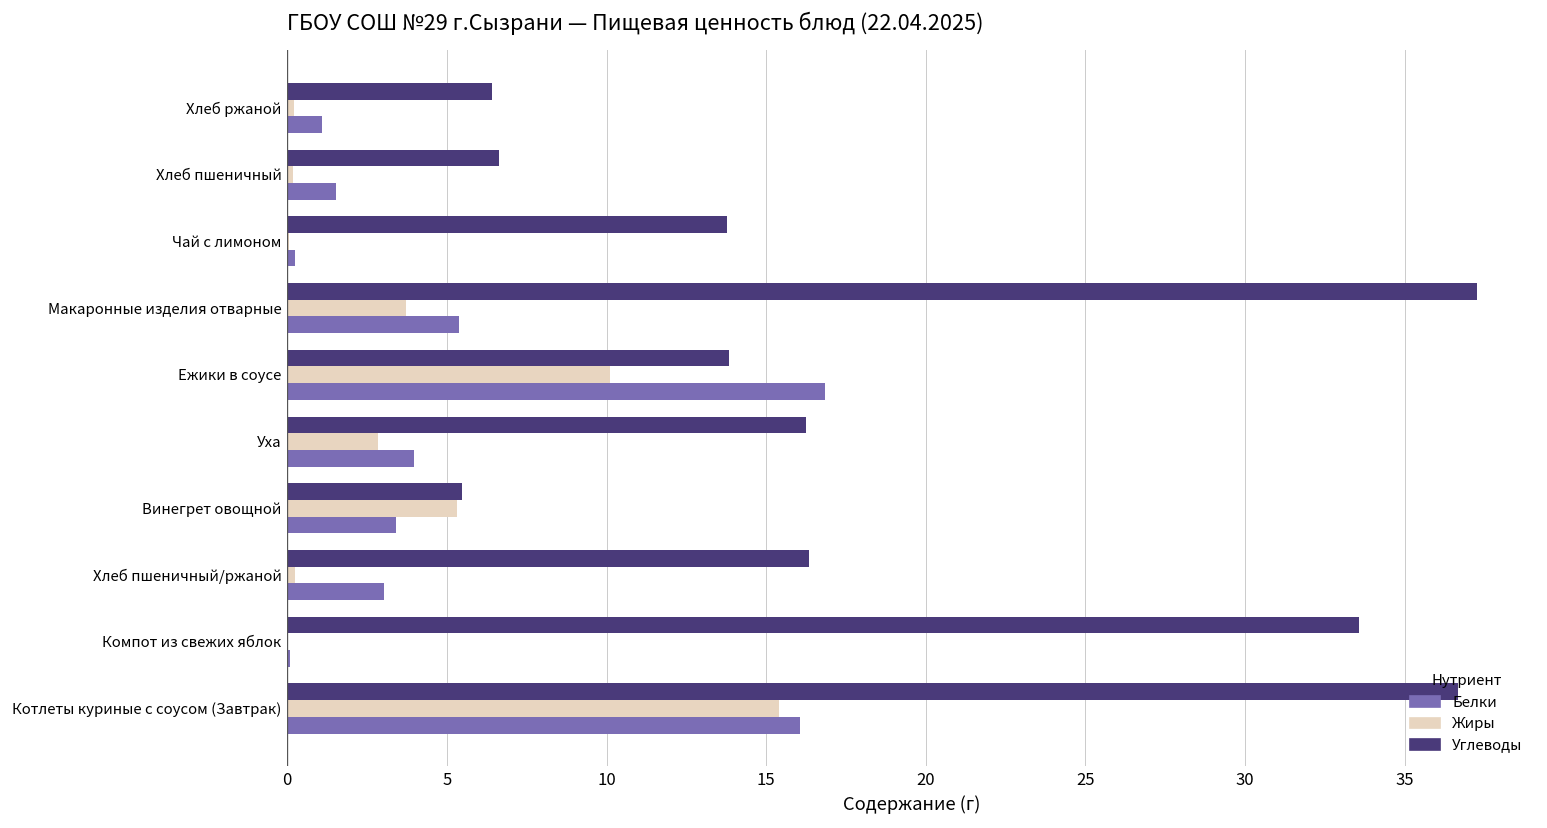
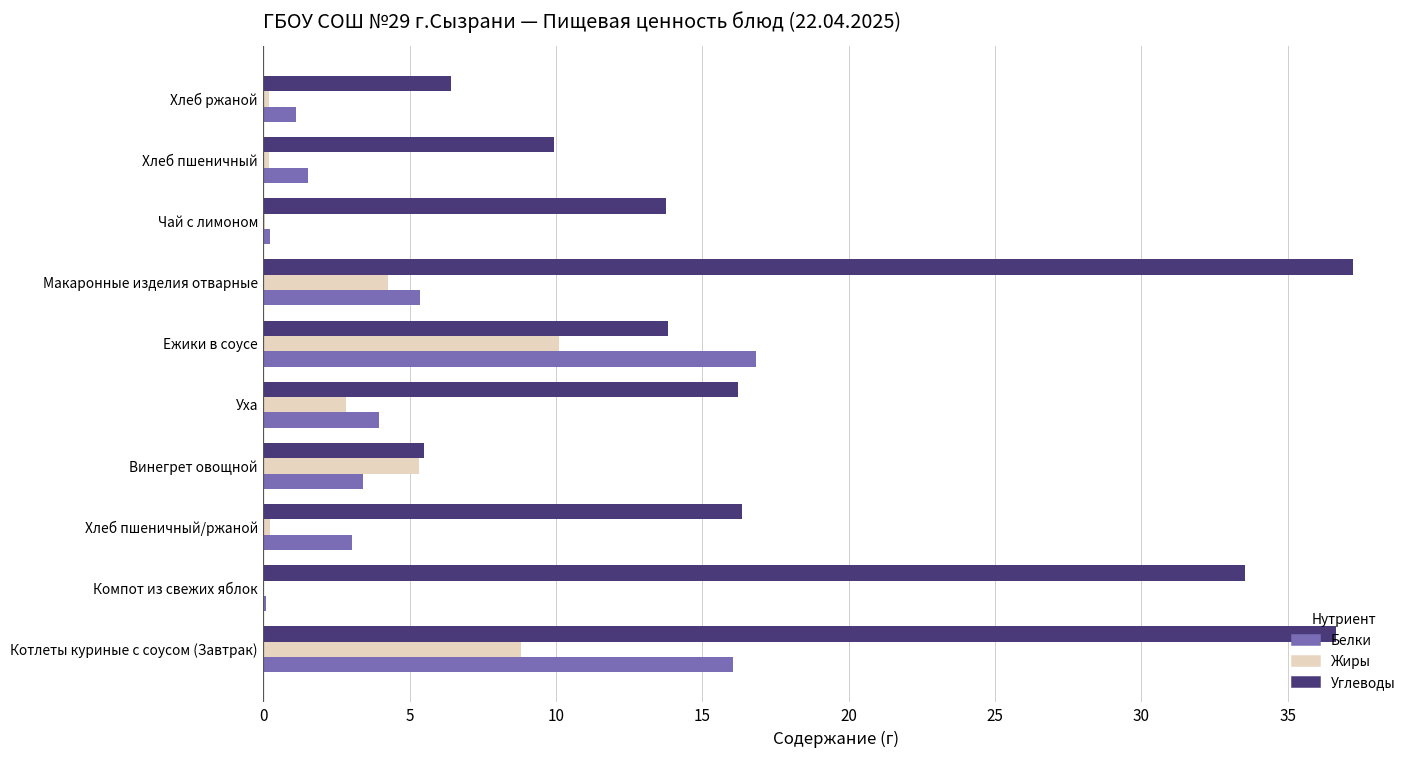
Углеводы, Хлеб пшеничный: 6.6 -> 9.9
Жиры, Макаронные изделия отварные: 3.7 -> 4.3
Жиры, Котлеты куриные с соусом (Завтрак): 15.4 -> 8.8
